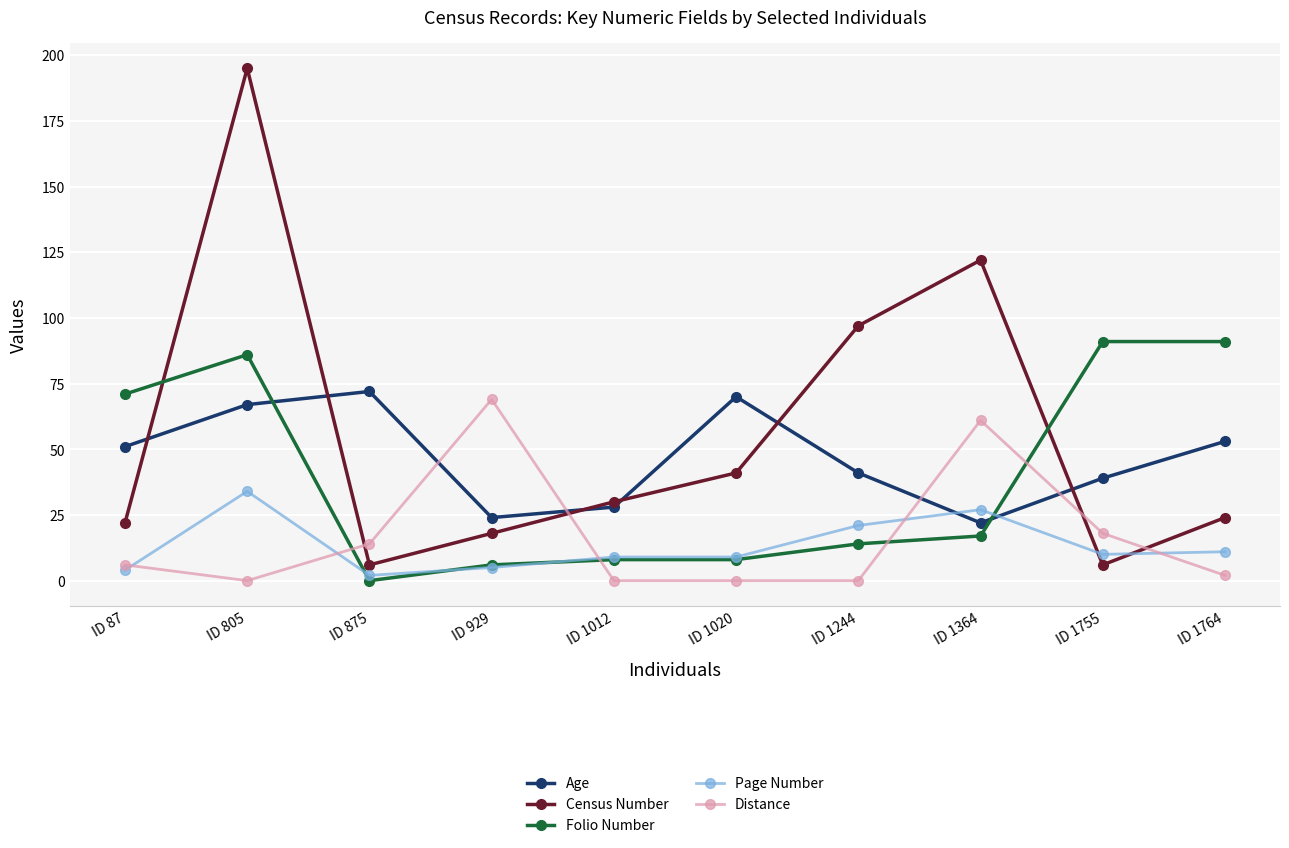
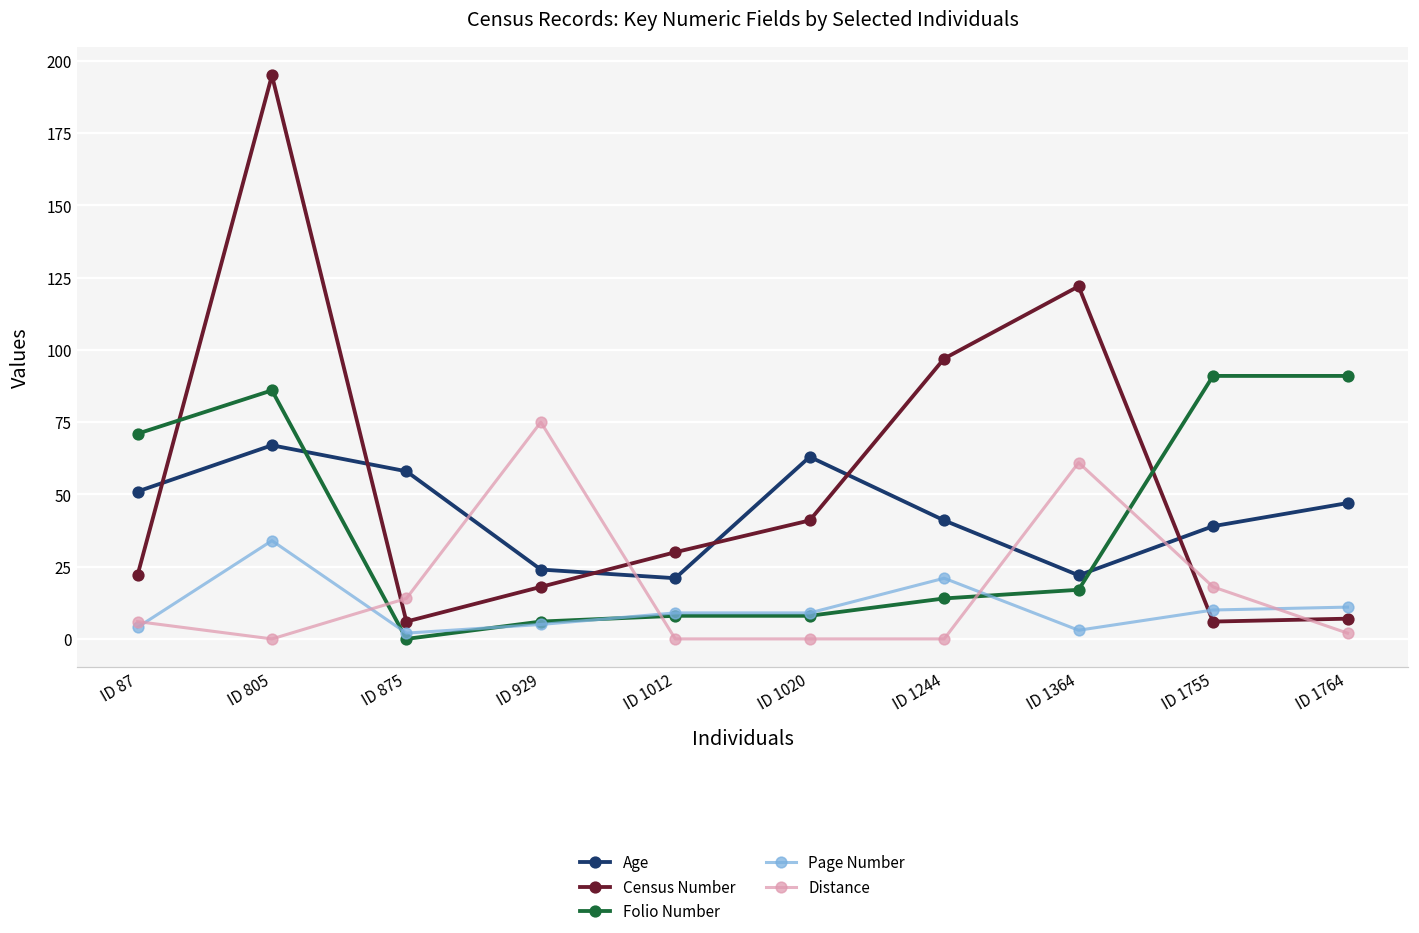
Age, ID 875: 72 -> 58
Distance, ID 929: 69 -> 75
Age, ID 1012: 28 -> 21
Age, ID 1020: 70 -> 63
Page Number, ID 1364: 27 -> 3
Age, ID 1764: 53 -> 47
Census Number, ID 1764: 24 -> 7
